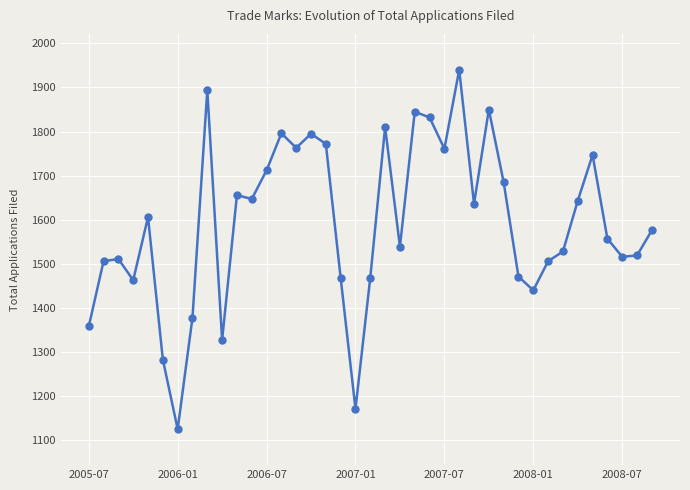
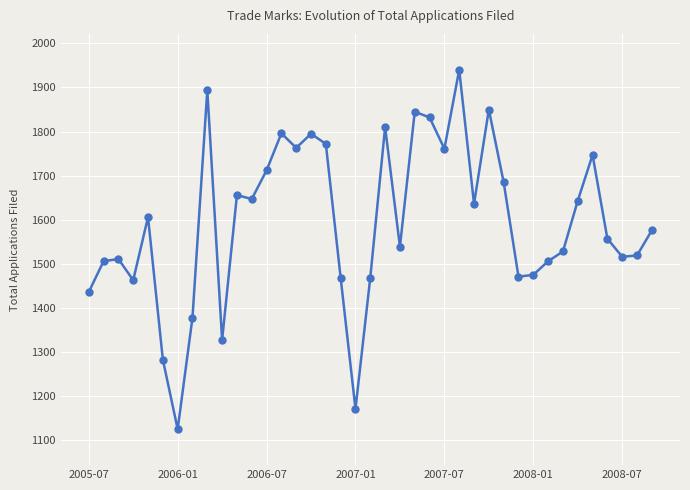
2005-07: 1360 -> 1440
2008-01: 1440 -> 1480
